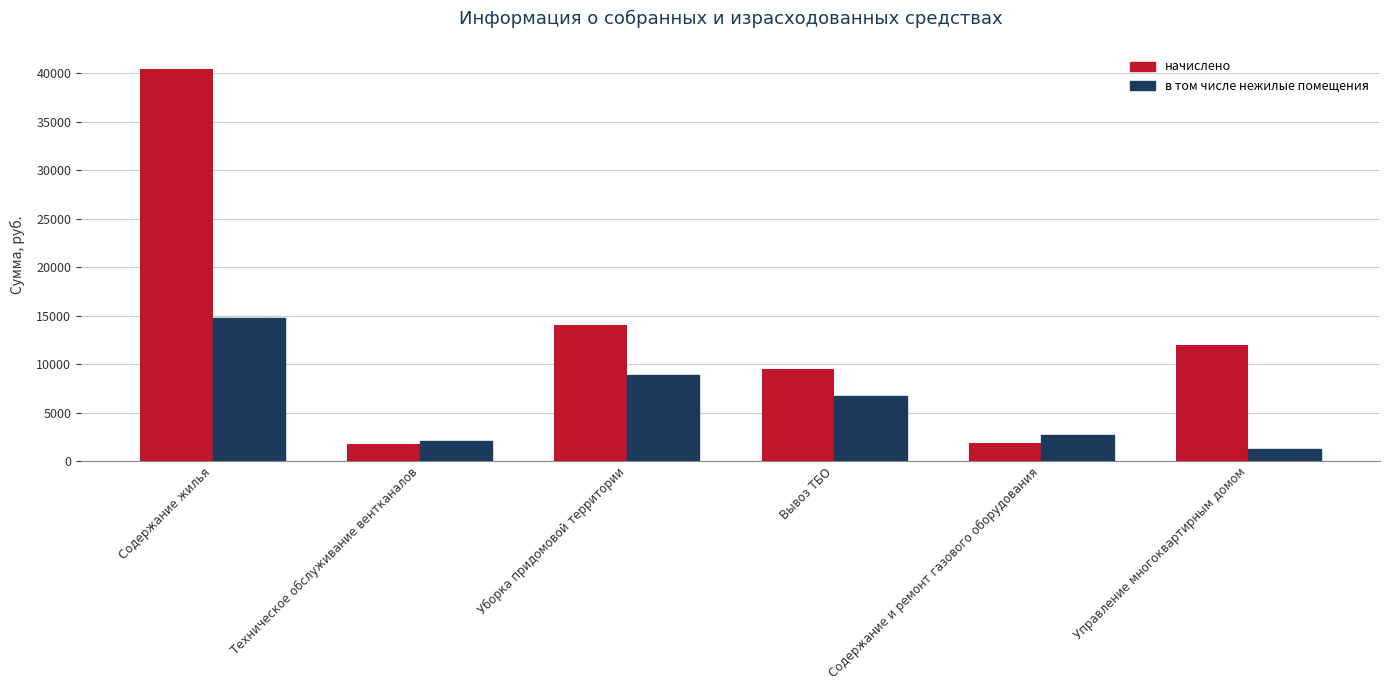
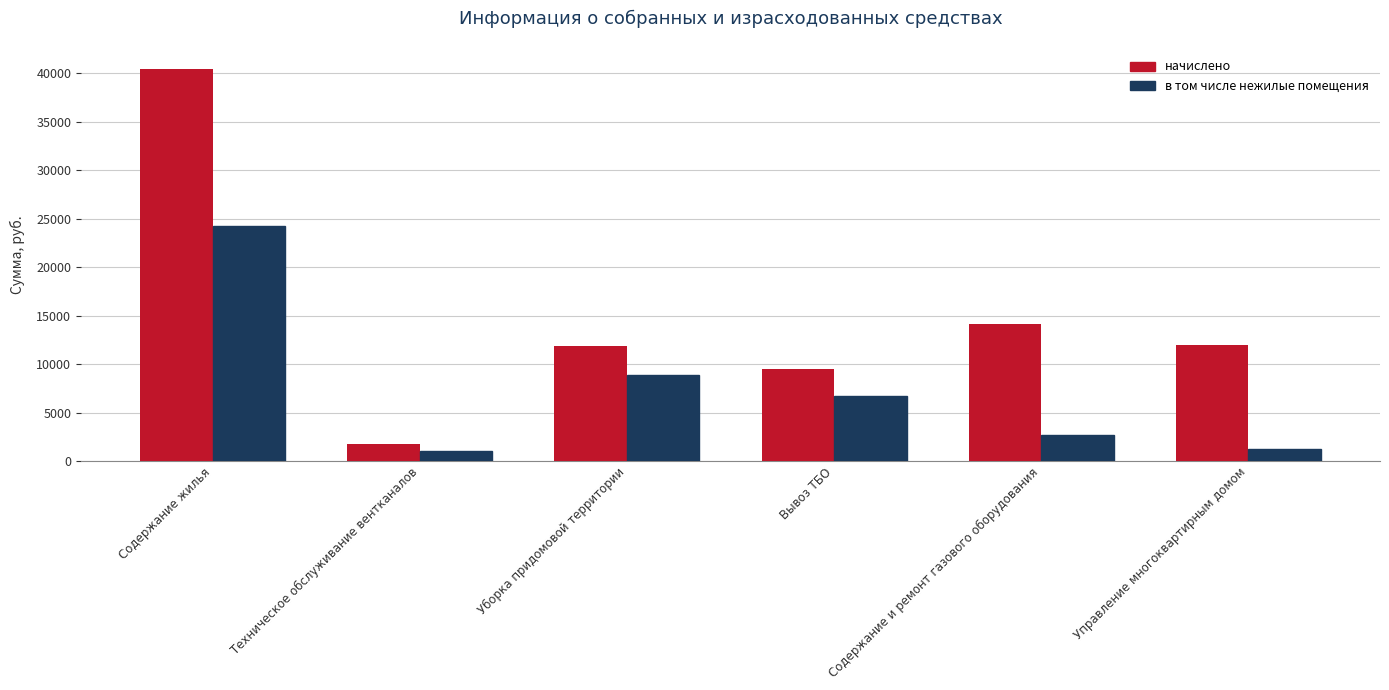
в том числе нежилые помещения, Содержание жилья: 15000 -> 24000
в том числе нежилые помещения, Техническое обслуживание вентканалов: 2000 -> 1000
начислено, Уборка придомовой территории: 14000 -> 12000
начислено, Содержание и ремонт газового оборудования: 2000 -> 14000
